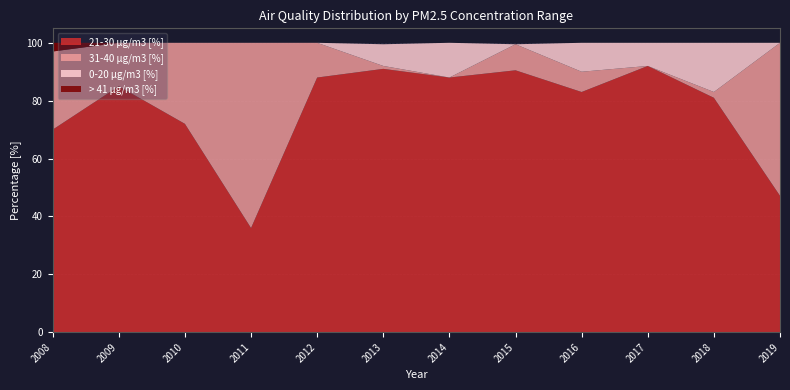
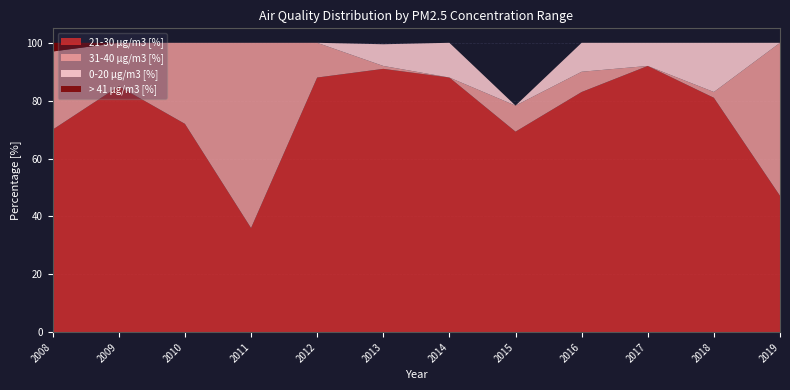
21-30 µg/m3 [%], 2015: 91 -> 69
